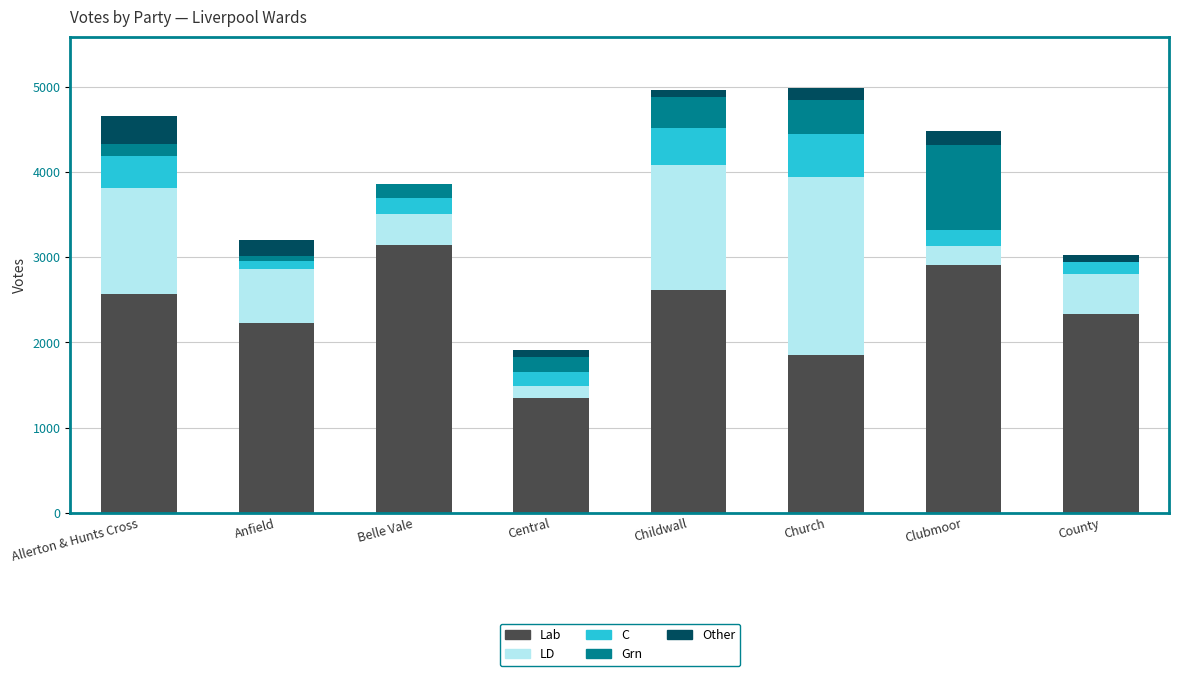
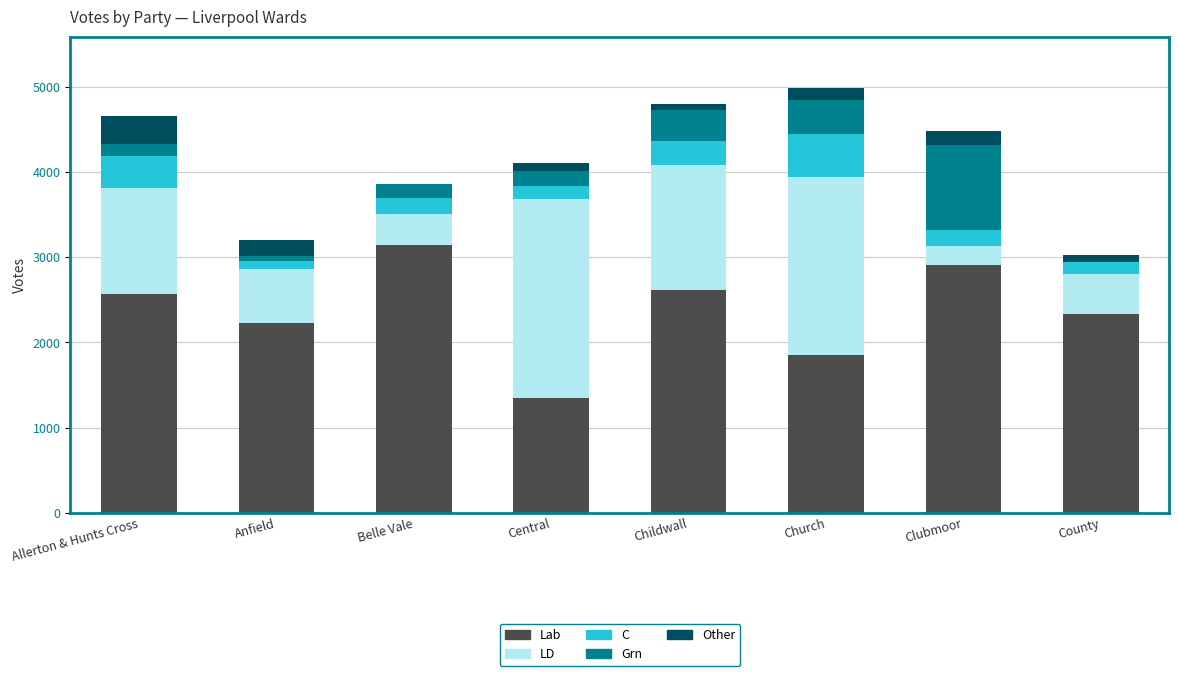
LD, Central: 100 -> 2300
C, Childwall: 400 -> 300
